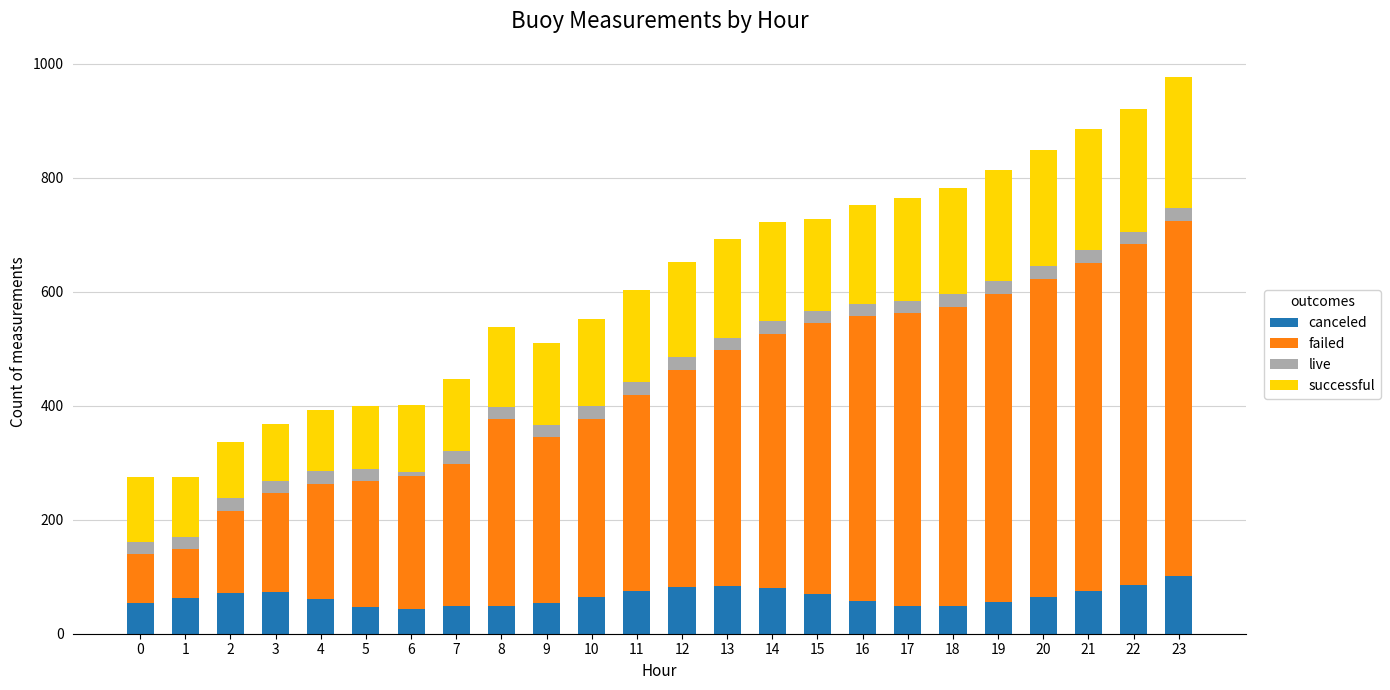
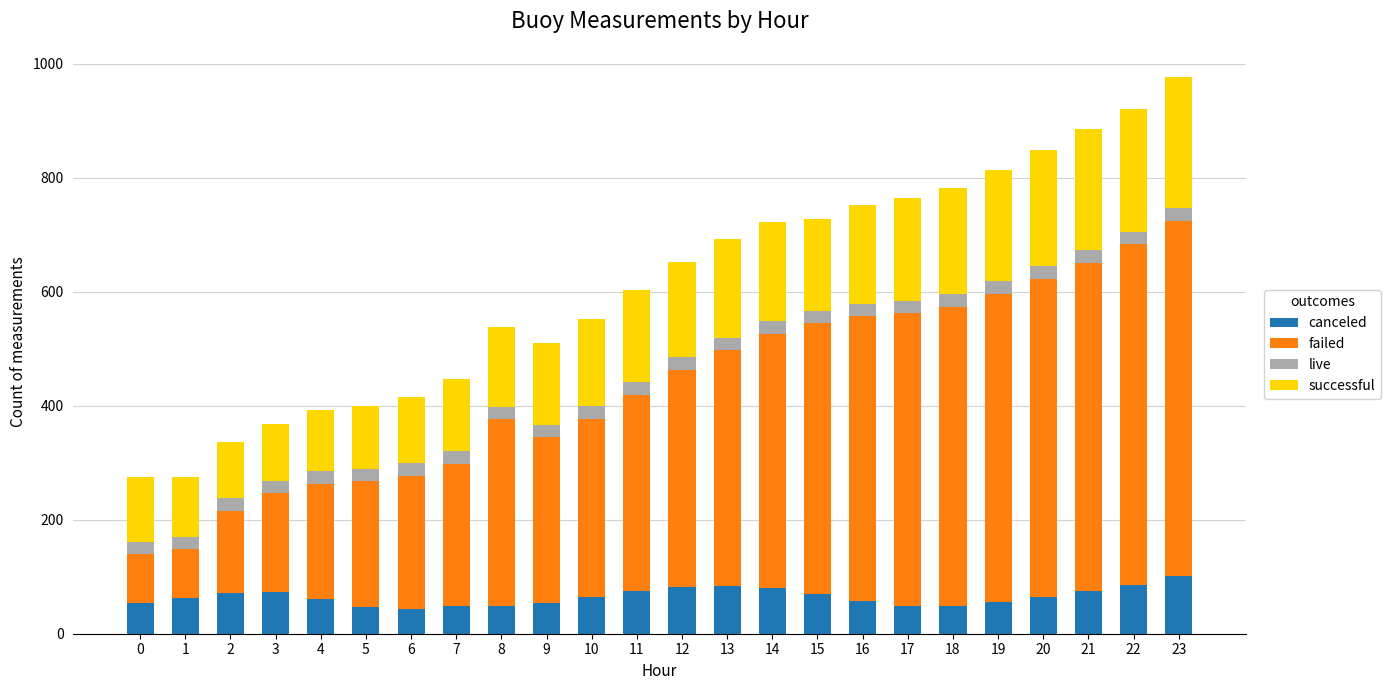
live, 6: 10 -> 20
